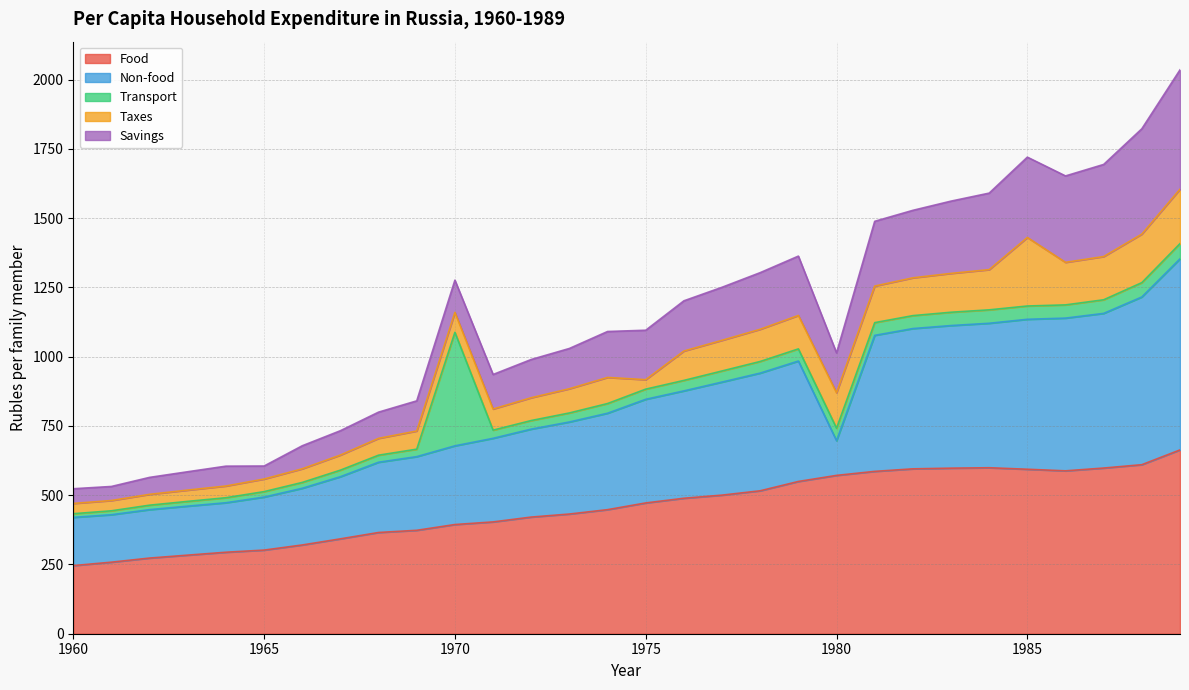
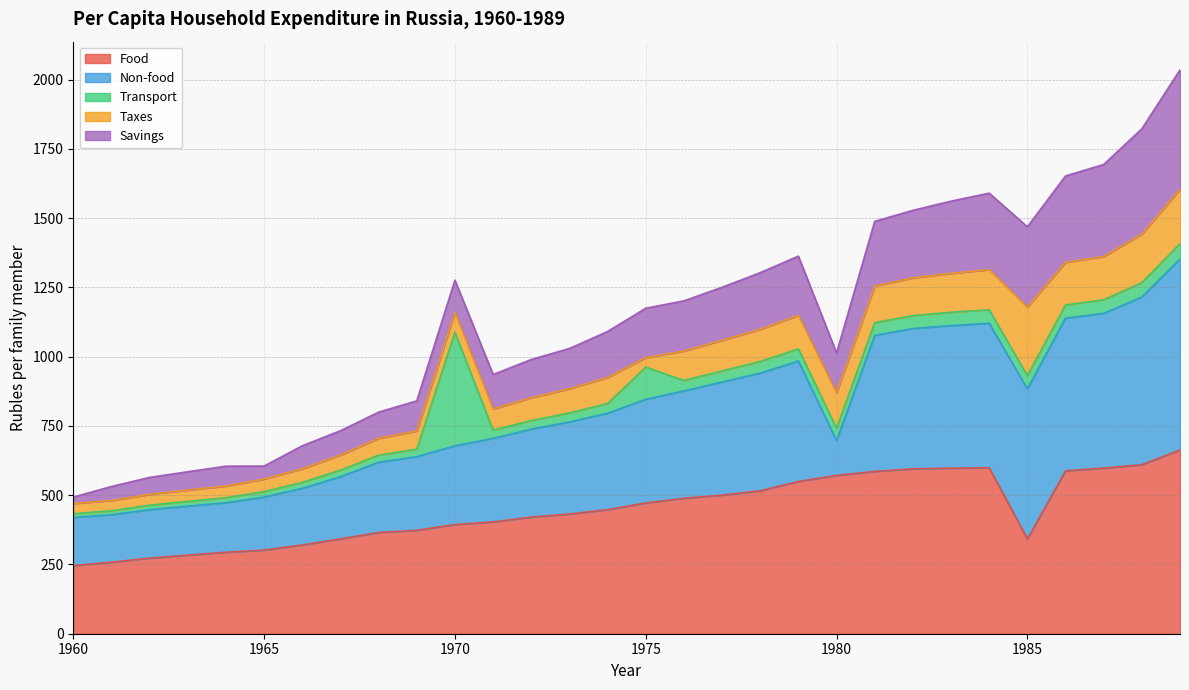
Savings, 1960: 50 -> 20
Transport, 1975: 40 -> 120
Food, 1985: 590 -> 340
